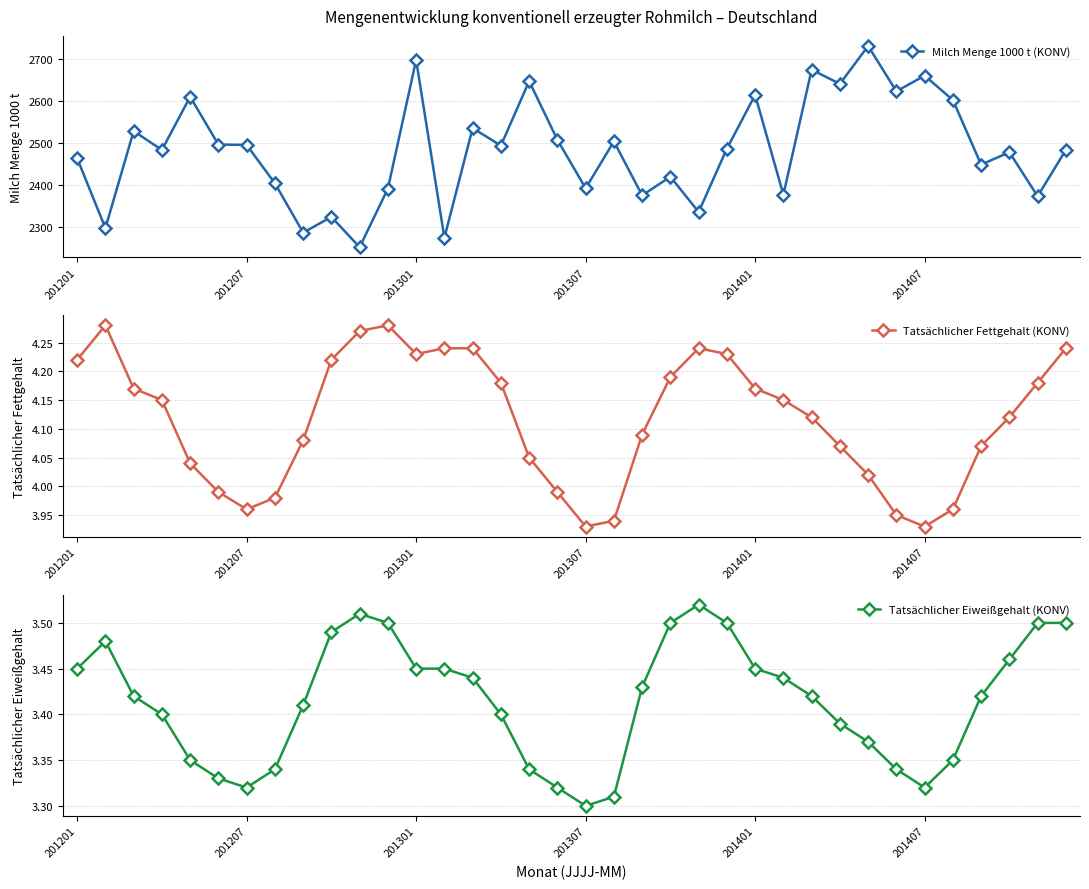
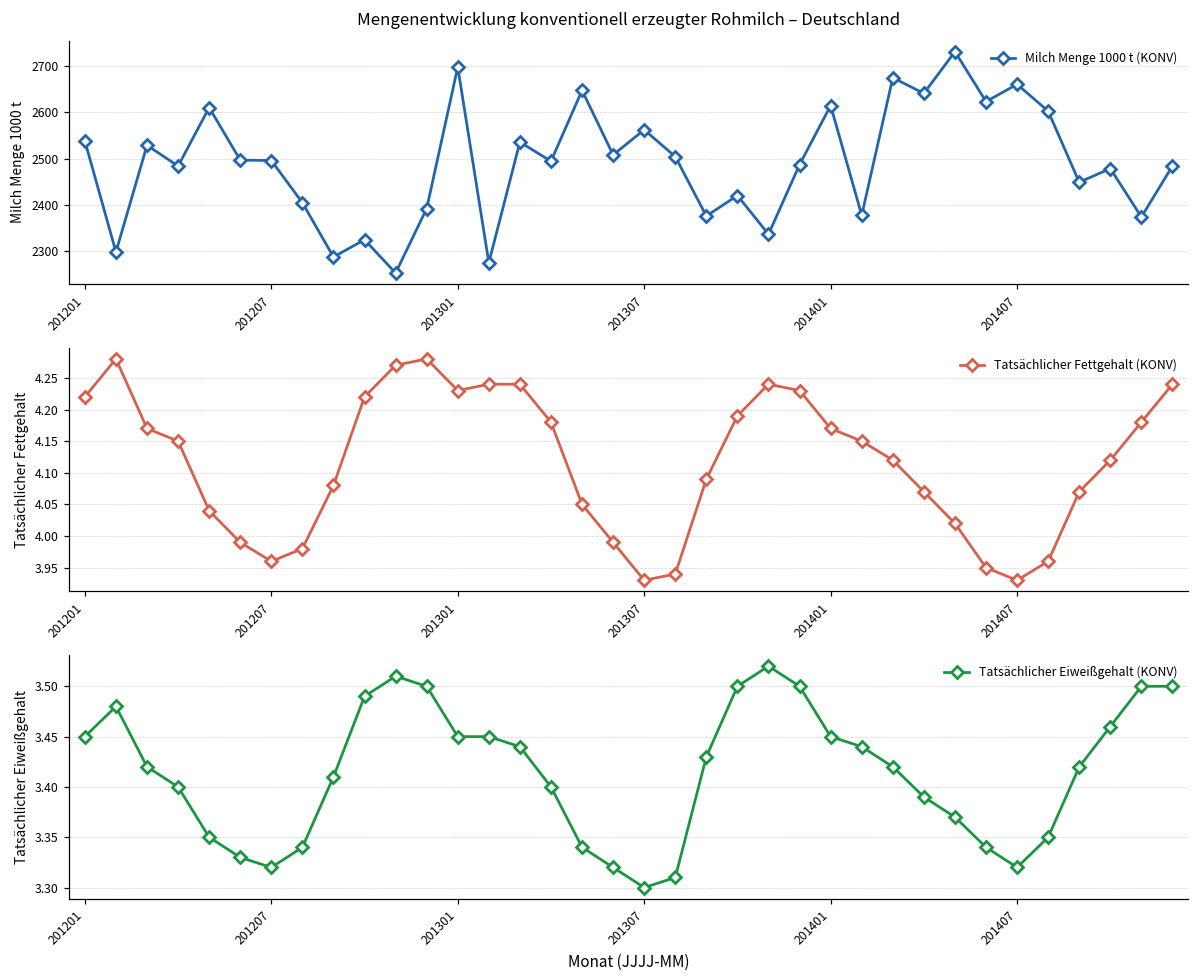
Mengenentwicklung konventionell erzeugter Rohmilch – Deutschland, 201201: 2460 -> 2540
Mengenentwicklung konventionell erzeugter Rohmilch – Deutschland, 201307: 2390 -> 2560
